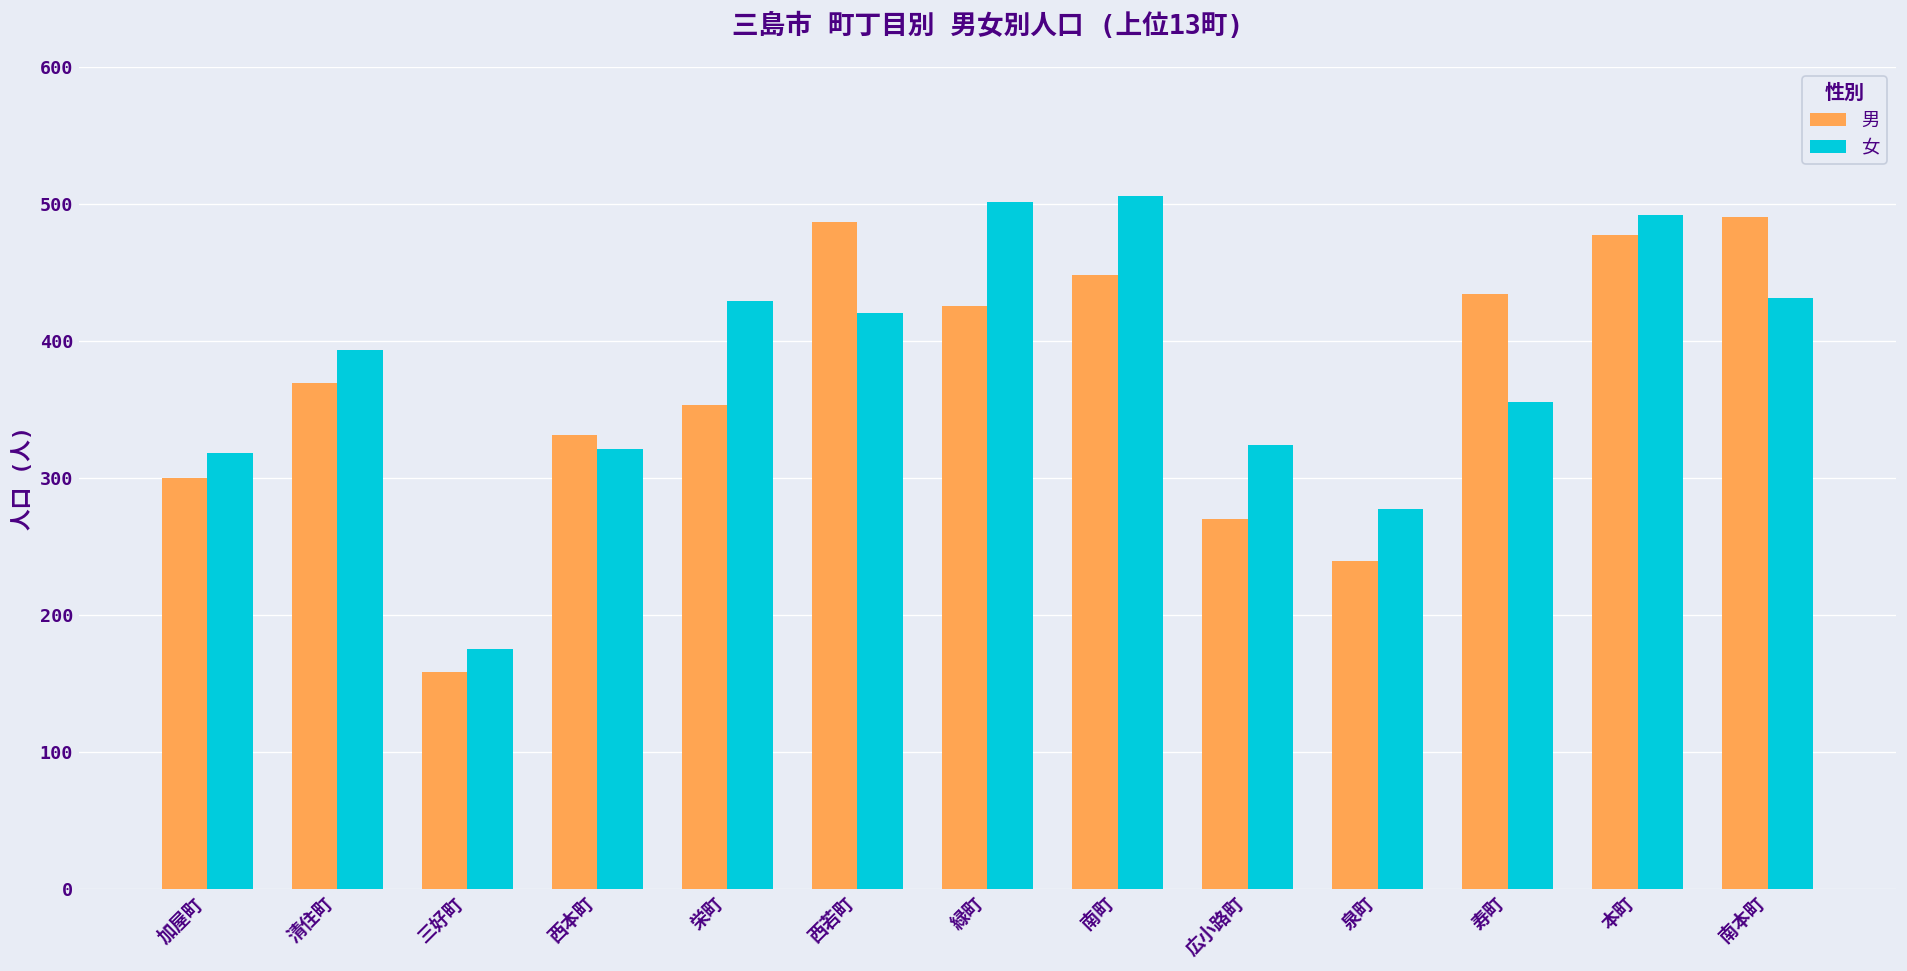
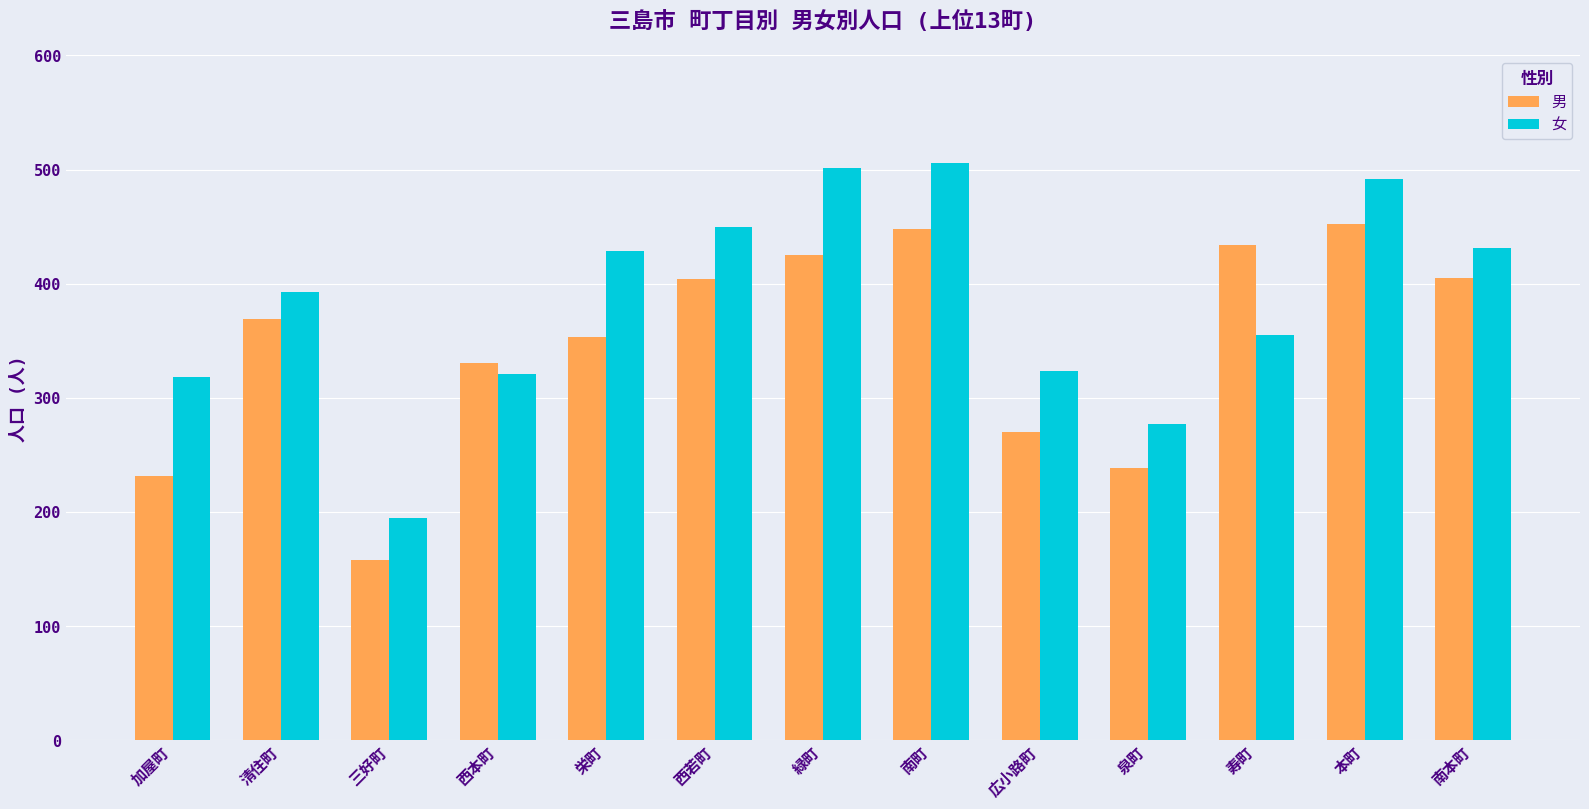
男, 加屋町: 300 -> 232
女, 三好町: 175 -> 195
男, 西若町: 487 -> 404
女, 西若町: 420 -> 450
男, 本町: 477 -> 452
男, 南本町: 490 -> 405
